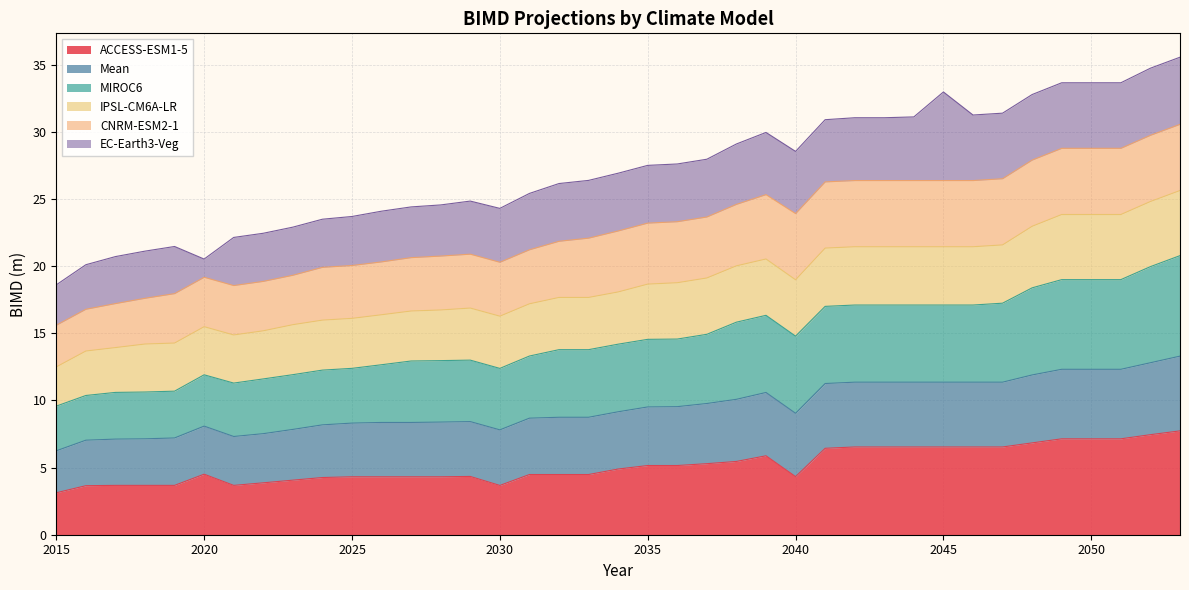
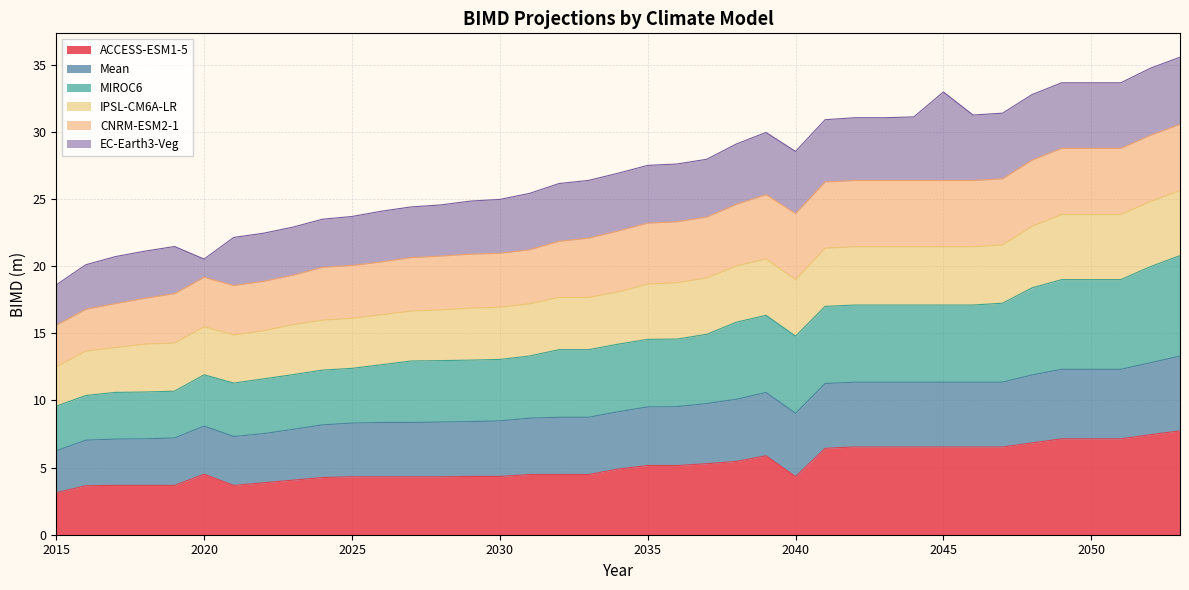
ACCESS-ESM1-5, 2030: 3.7 -> 4.3
